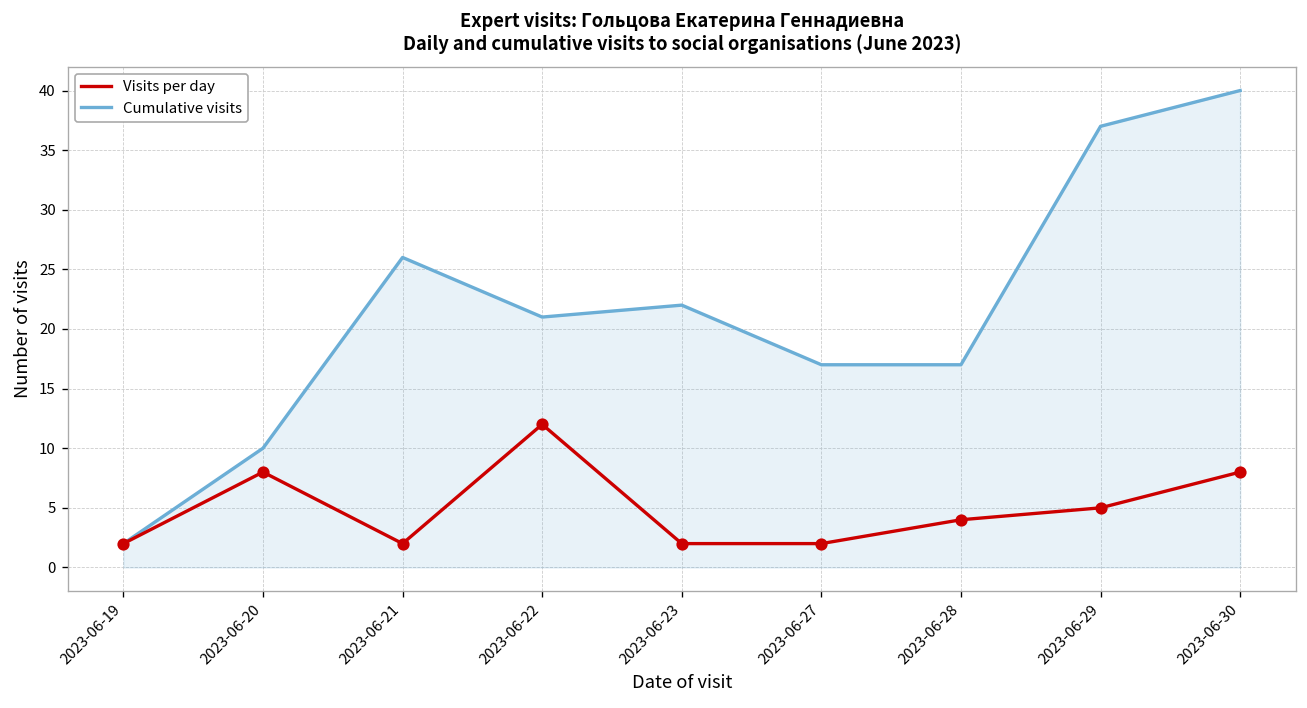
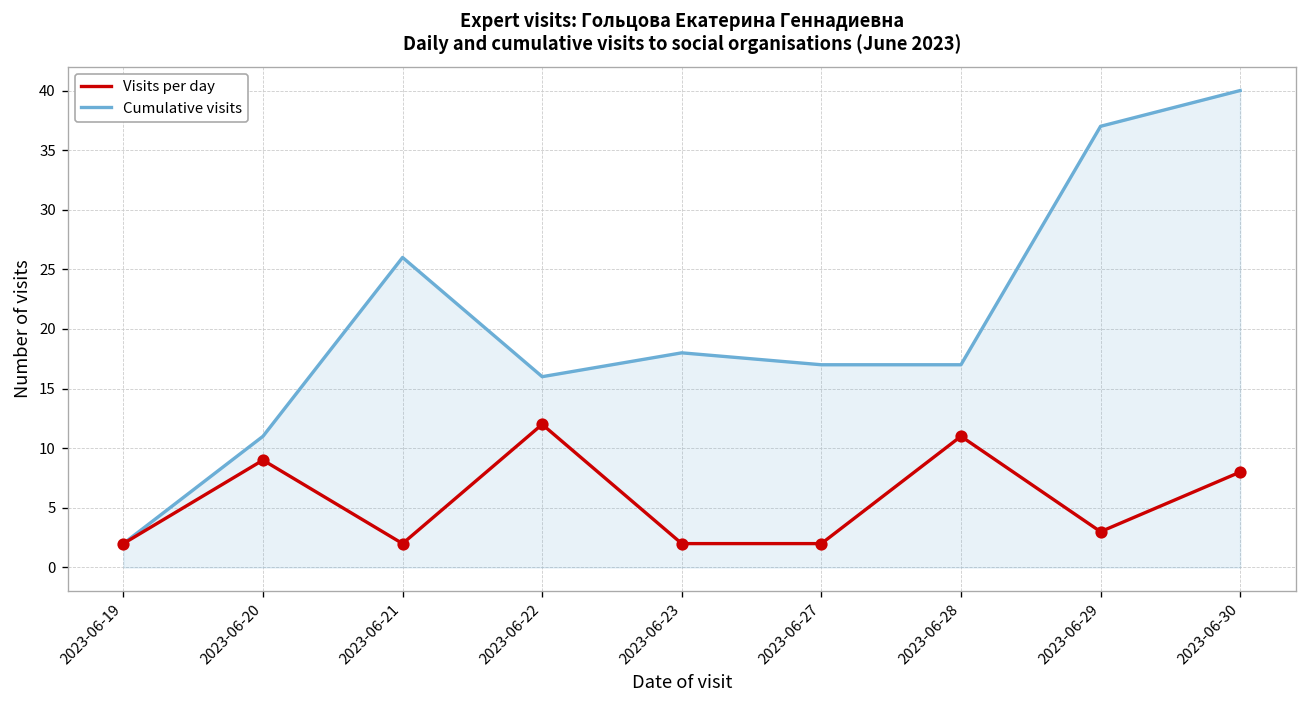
Cumulative visits, 2023-06-20: 10 -> 11
Visits per day, 2023-06-20: 8 -> 9
Cumulative visits, 2023-06-22: 21 -> 16
Cumulative visits, 2023-06-23: 22 -> 18
Visits per day, 2023-06-28: 4 -> 11
Visits per day, 2023-06-29: 5 -> 3
